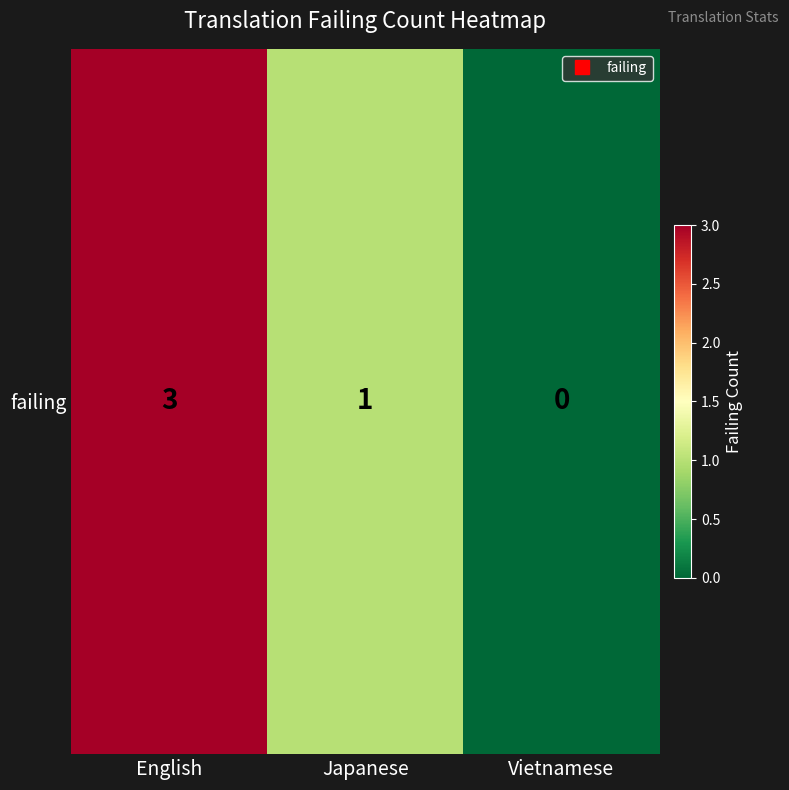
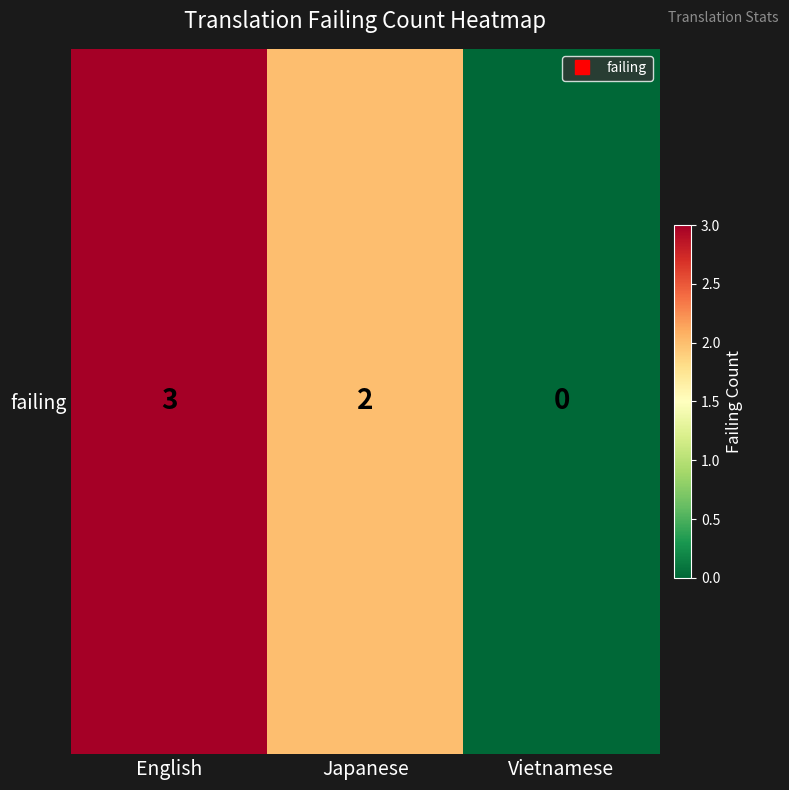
failing, Japanese: 1 -> 2
